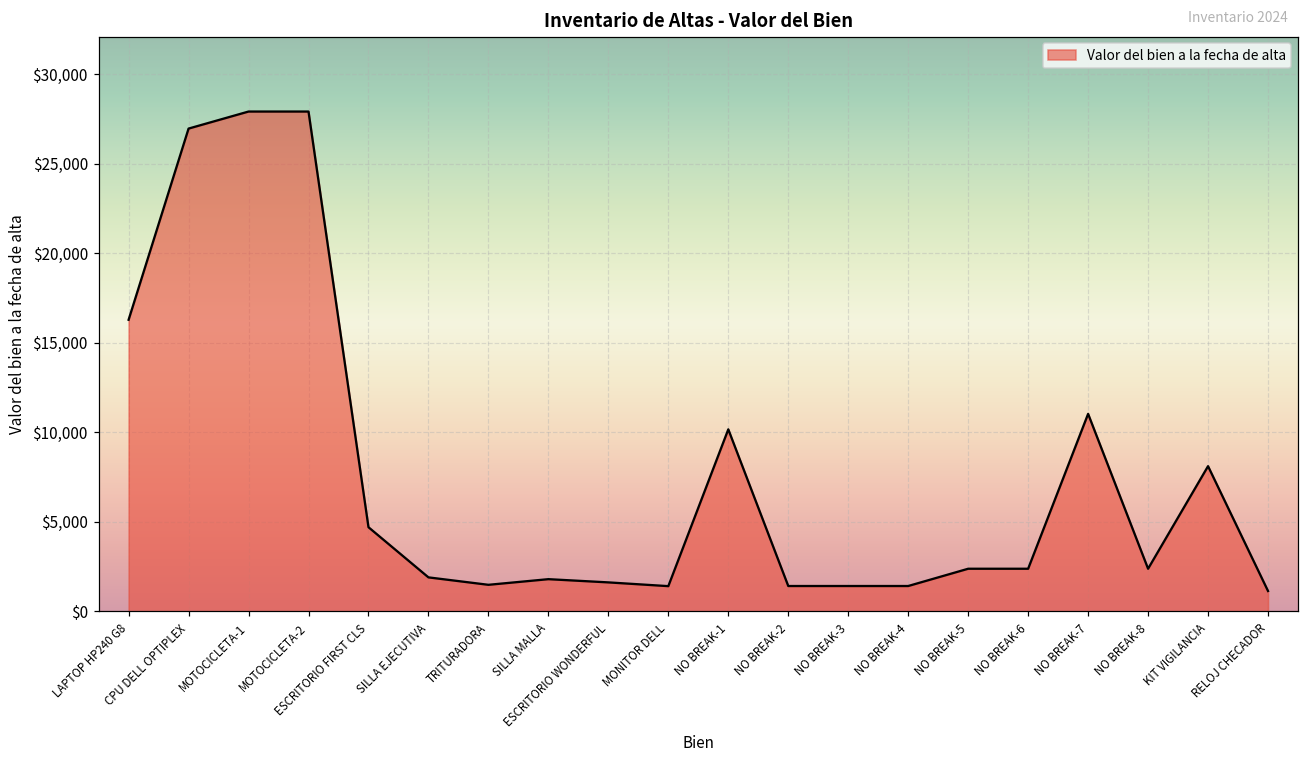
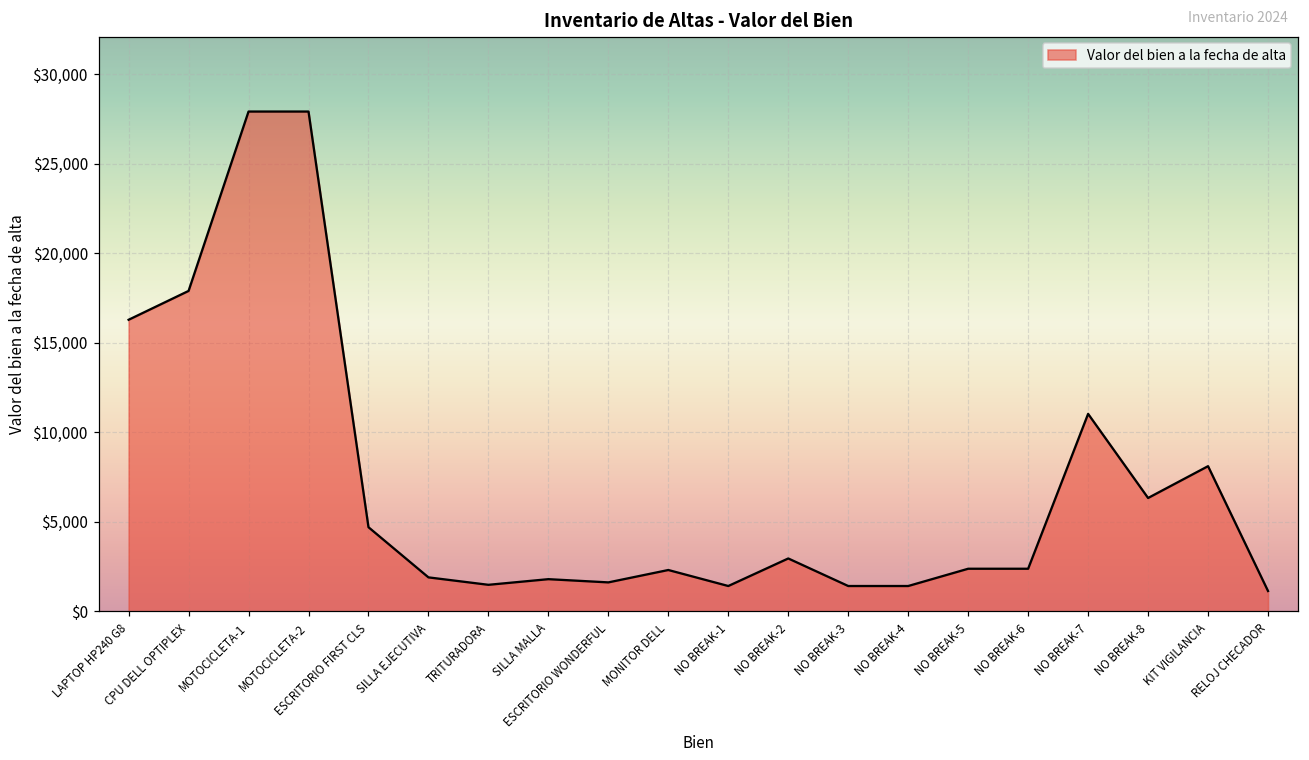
CPU DELL OPTIPLEX: $26,900 -> $17,900
MONITOR DELL: $1,400 -> $2,300
NO BREAK-1: $10,200 -> $1,400
NO BREAK-2: $1,400 -> $3,000
NO BREAK-8: $2,400 -> $6,300
